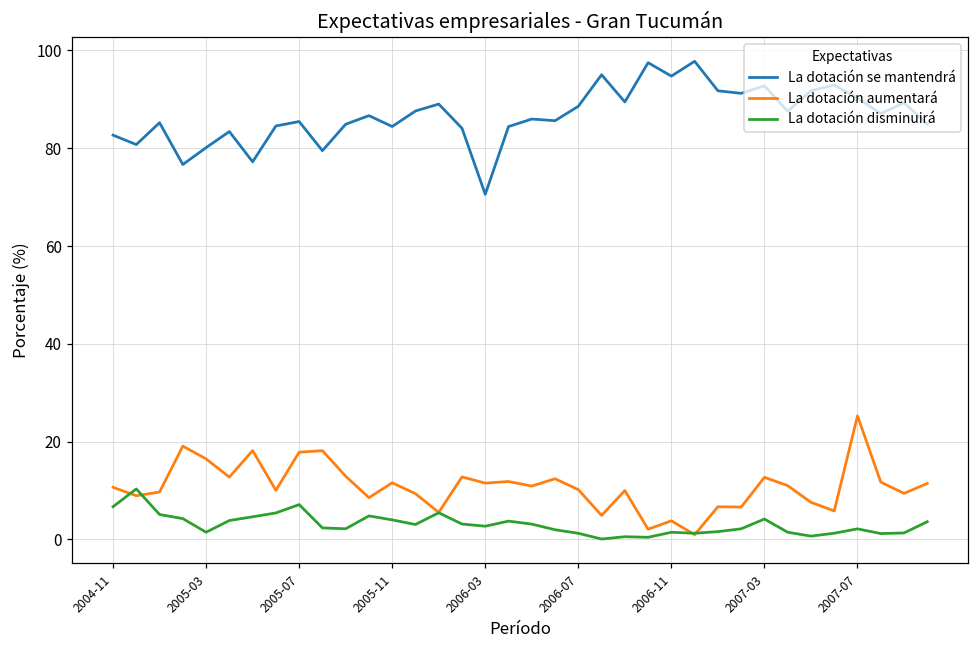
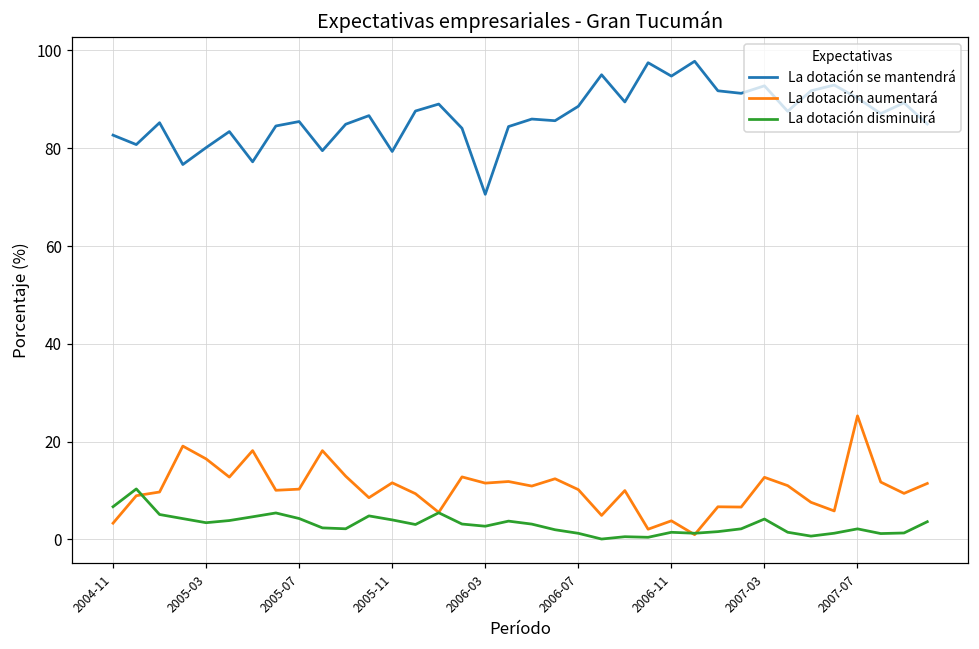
La dotación aumentará, 2004-11: 11 -> 3
La dotación disminuirá, 2005-03: 1 -> 3
La dotación aumentará, 2005-07: 18 -> 10
La dotación disminuirá, 2005-07: 7 -> 4
La dotación se mantendrá, 2005-11: 84 -> 79
